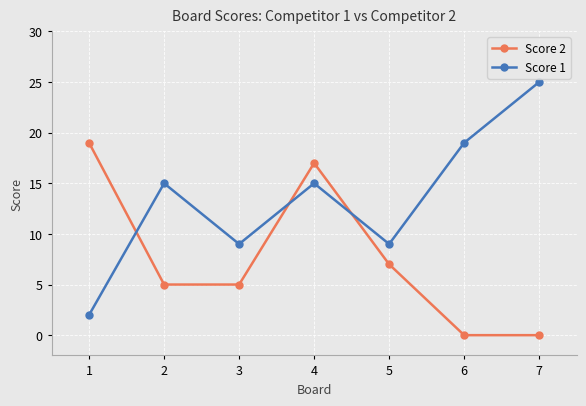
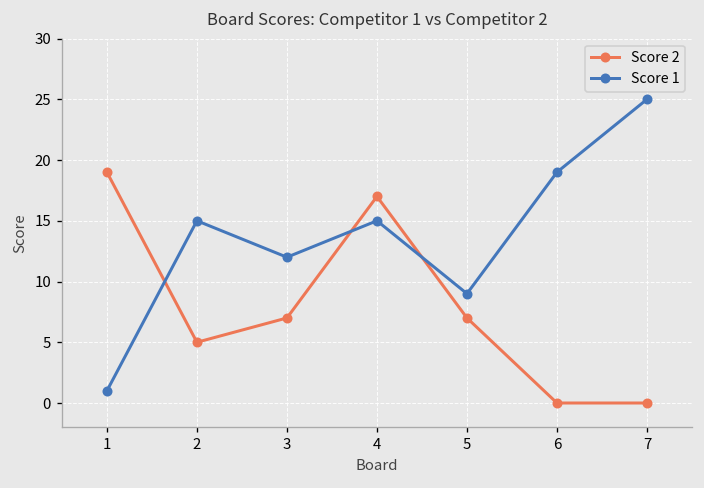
Score 1, 1: 2 -> 1
Score 2, 3: 5 -> 7
Score 1, 3: 9 -> 12
